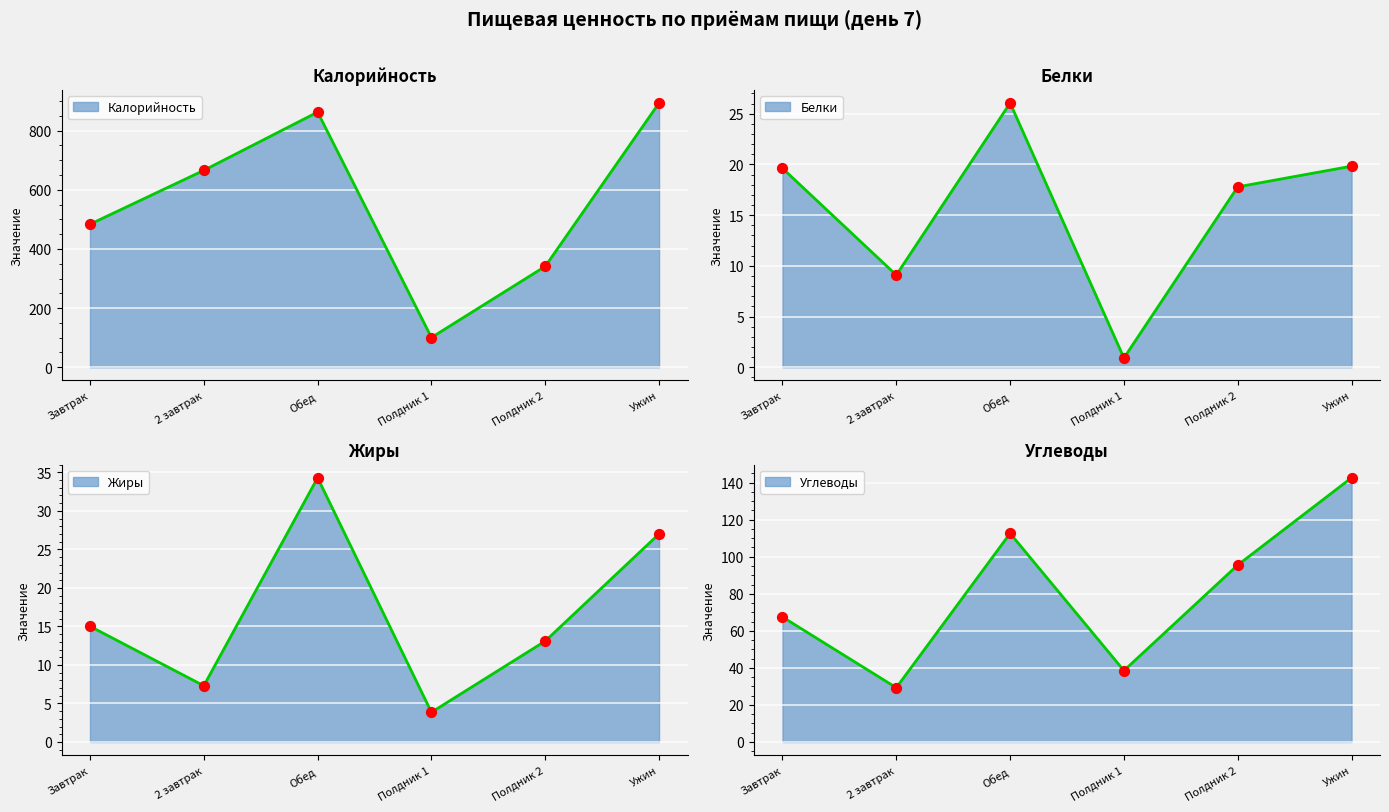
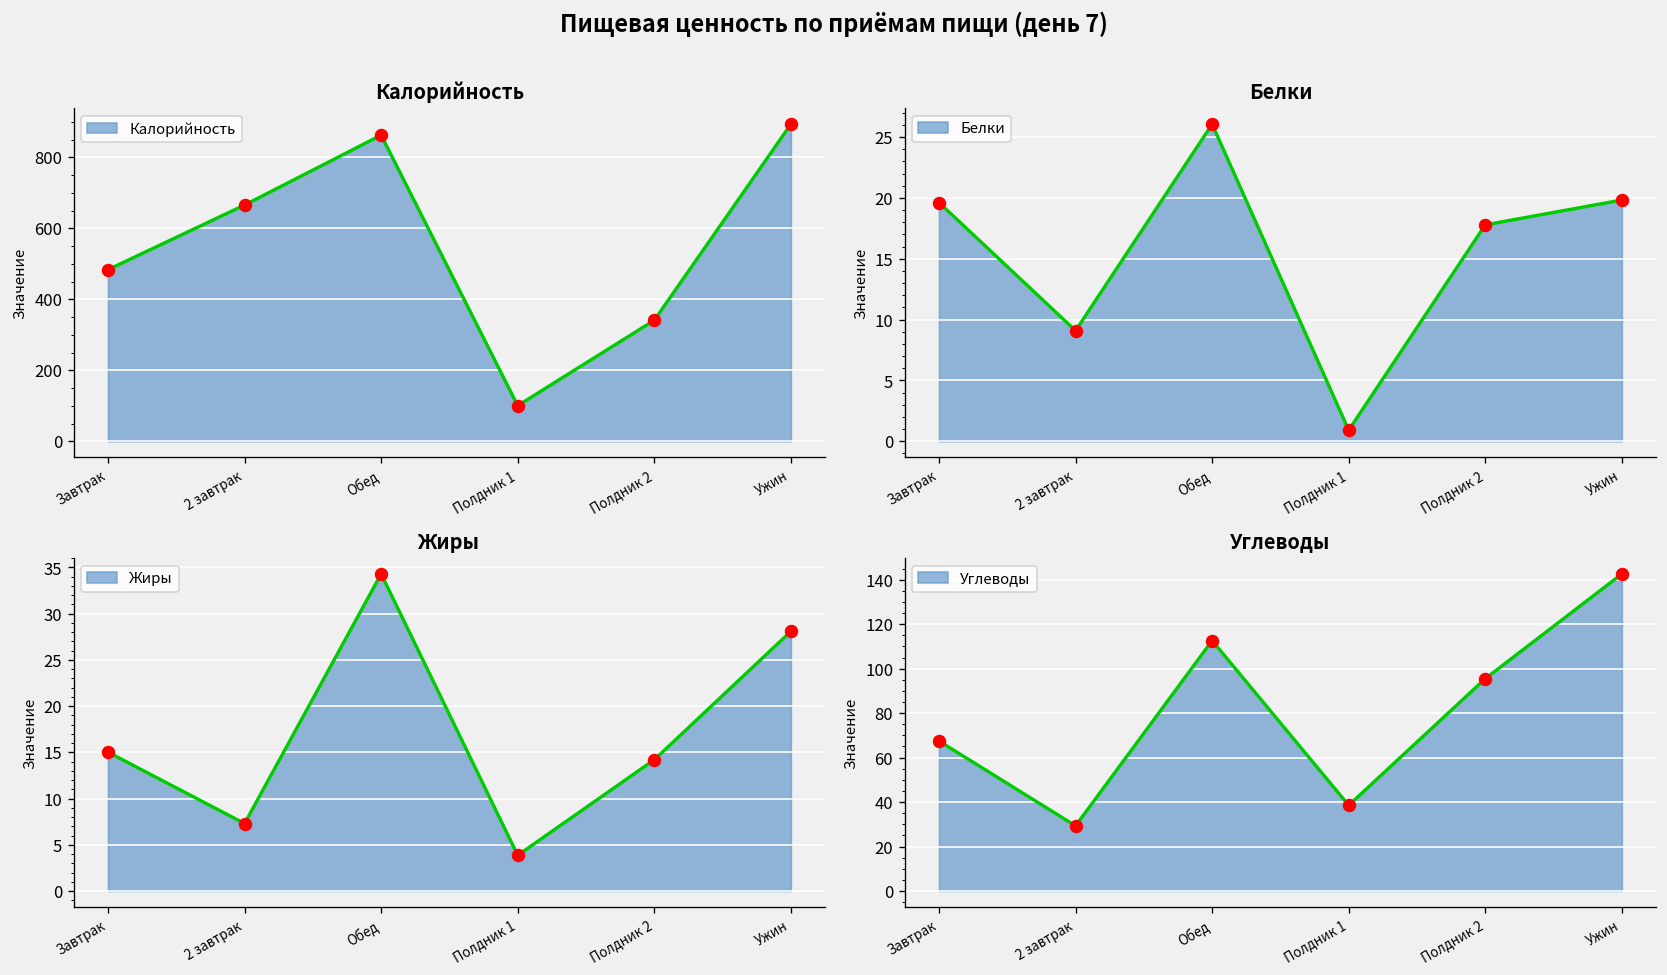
Жиры, Полдник 2: 13 -> 14
Жиры, Ужин: 27 -> 28
